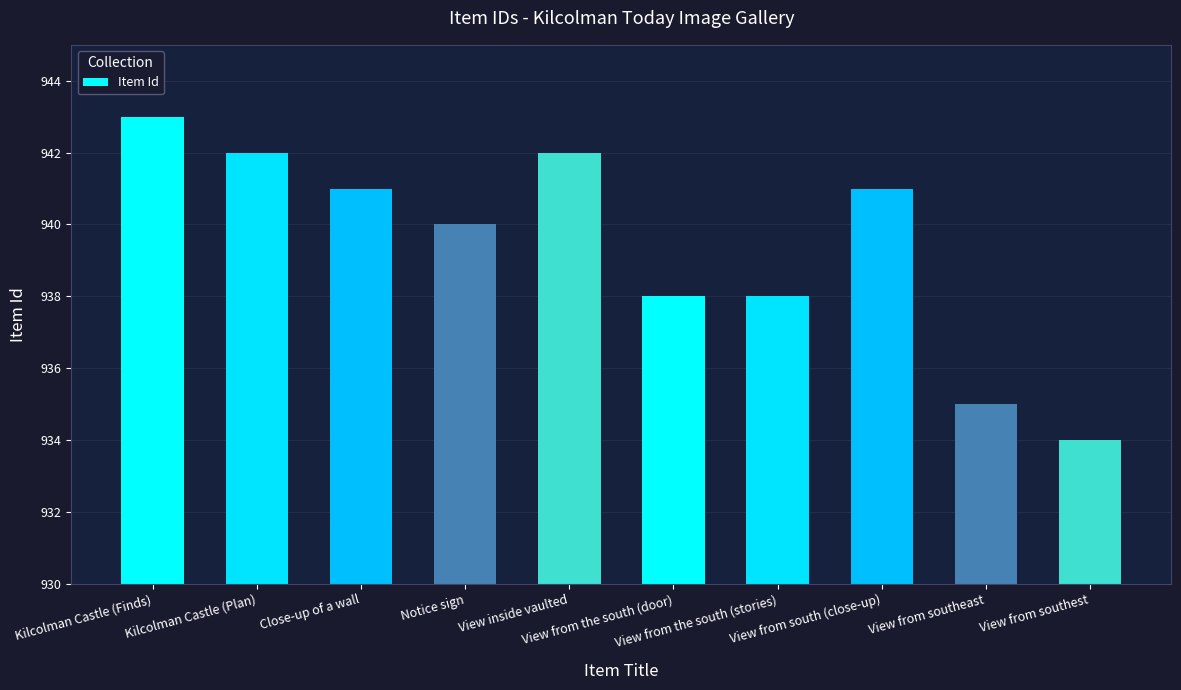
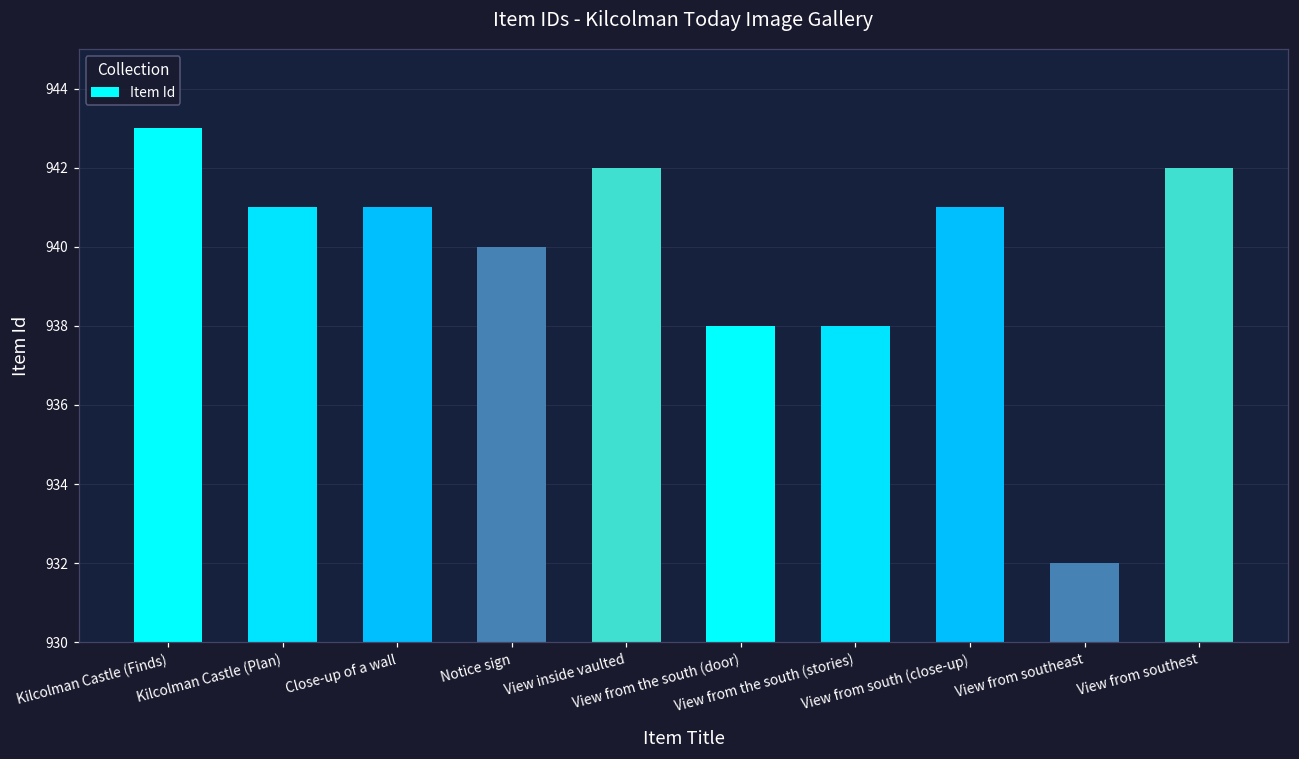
Kilcolman Castle (Plan): 942 -> 941
View from southeast: 935 -> 932
View from southest: 934 -> 942
